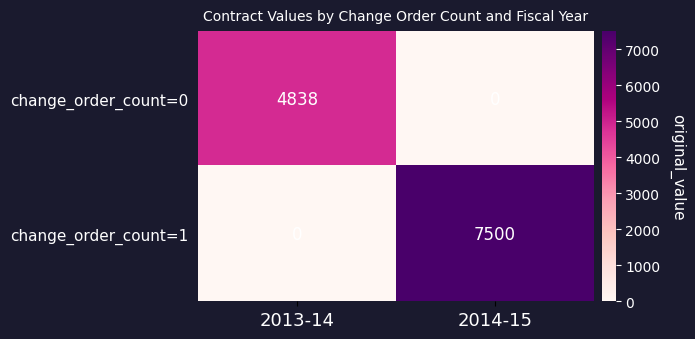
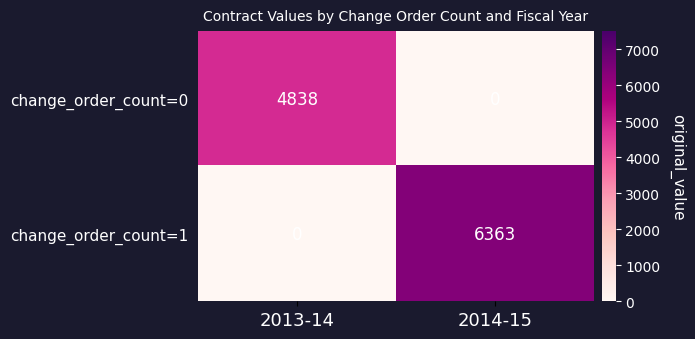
change_order_count=1, 2014-15: 7500 -> 6363
